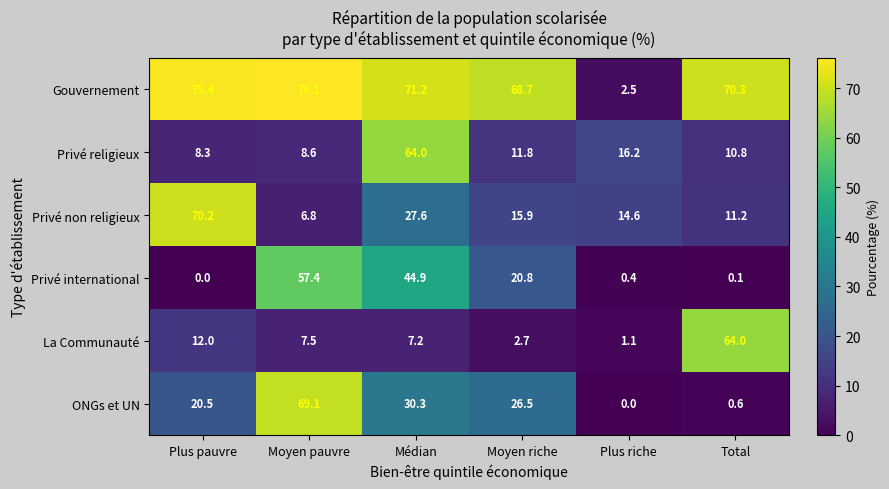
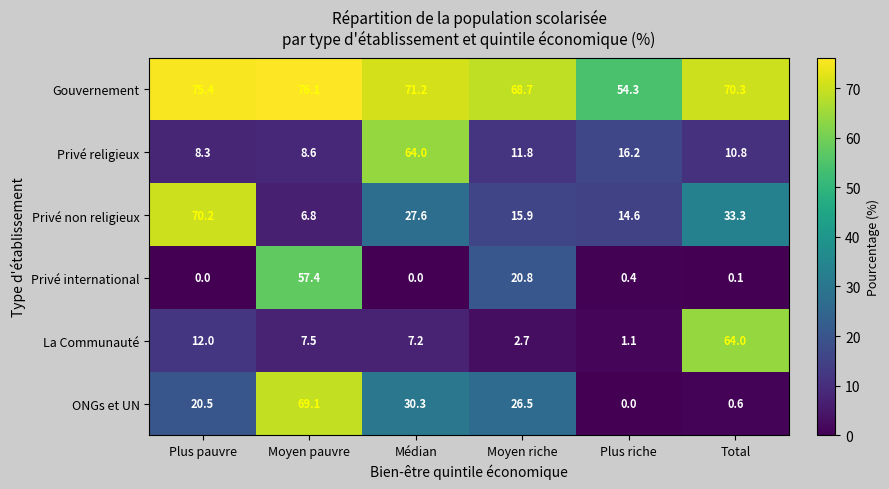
Gouvernement, Plus riche: 2.5 -> 54.3
Privé non religieux, Total: 11.2 -> 33.3
Privé international, Médian: 44.9 -> 0.0
